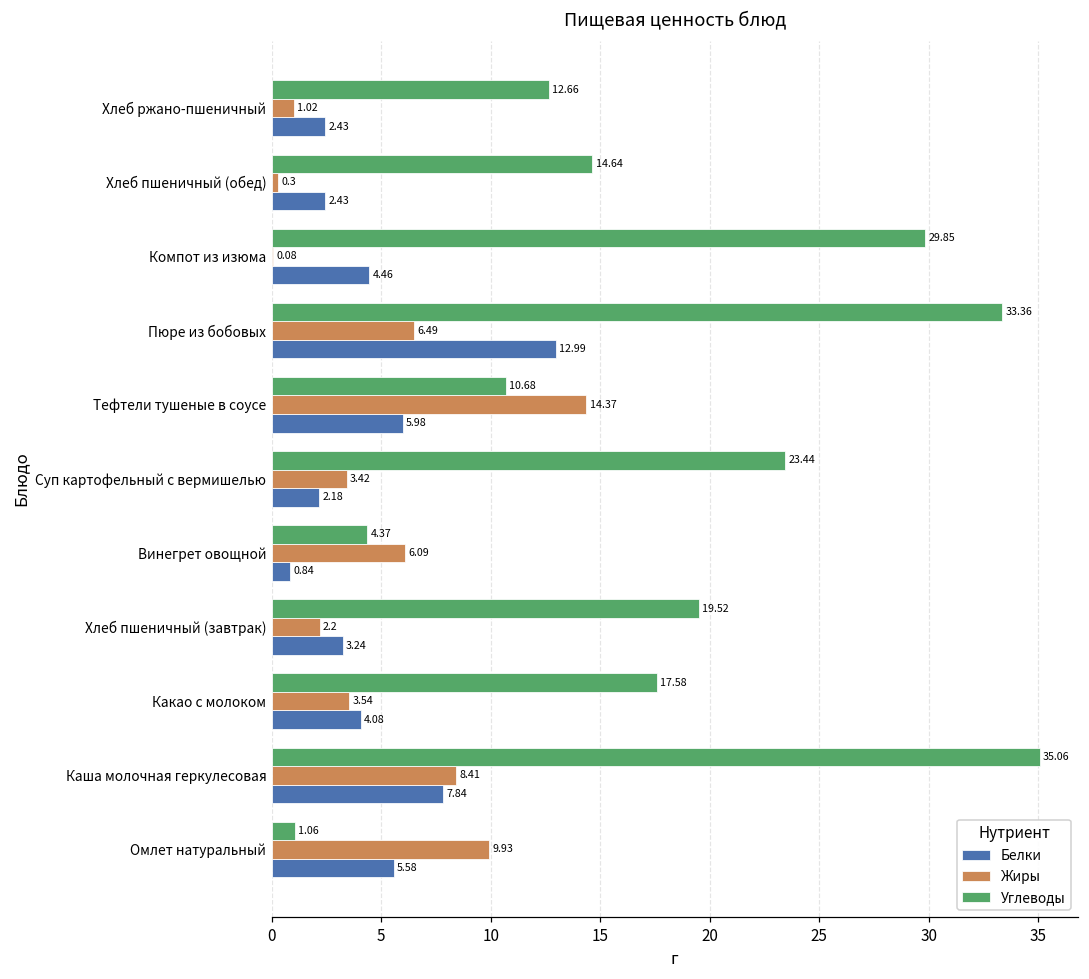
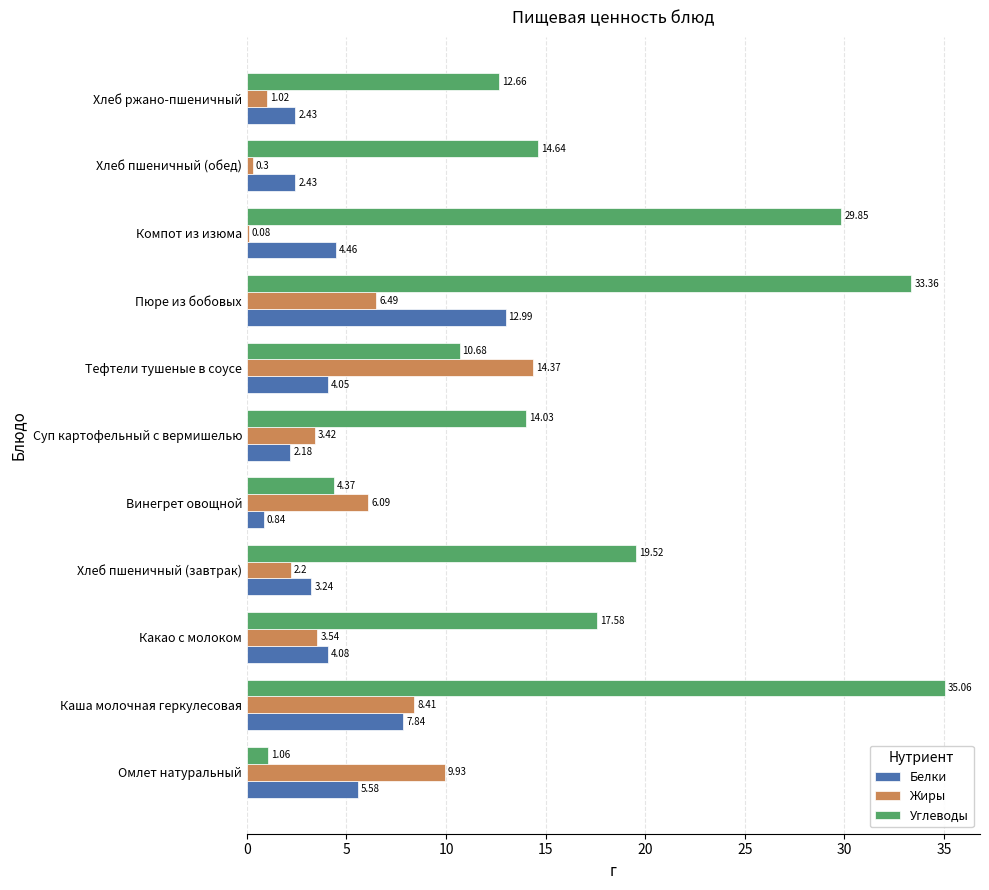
Белки, Тефтели тушеные в соусе: 5.98 -> 4.05
Углеводы, Суп картофельный с вермишелью: 23.44 -> 14.03
